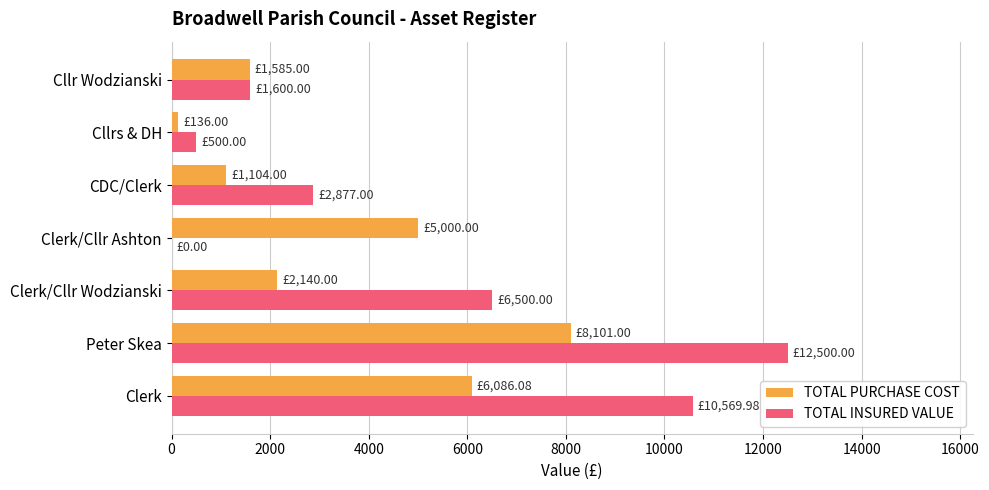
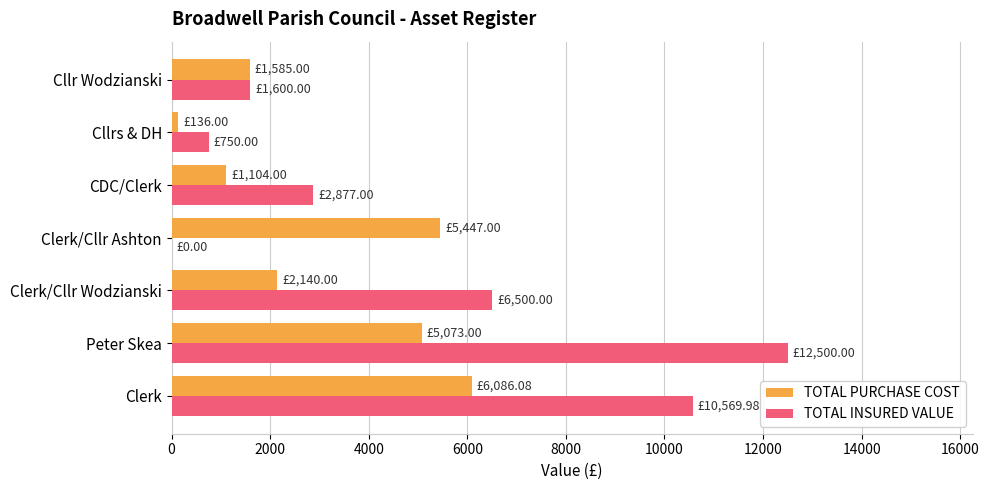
TOTAL INSURED VALUE, Cllrs & DH: £500.00 -> £750.00
TOTAL PURCHASE COST, Clerk/Cllr Ashton: £5,000.00 -> £5,447.00
TOTAL PURCHASE COST, Peter Skea: £8,101.00 -> £5,073.00
